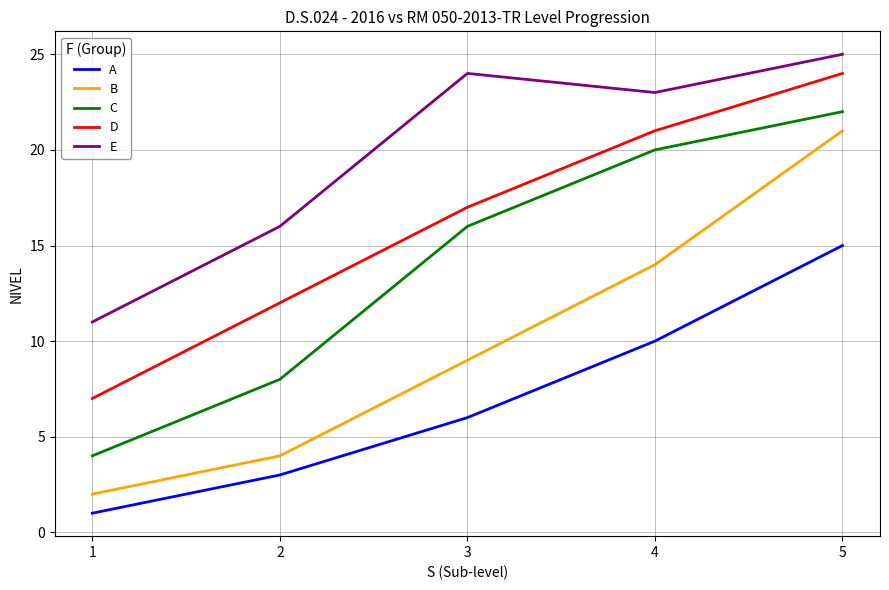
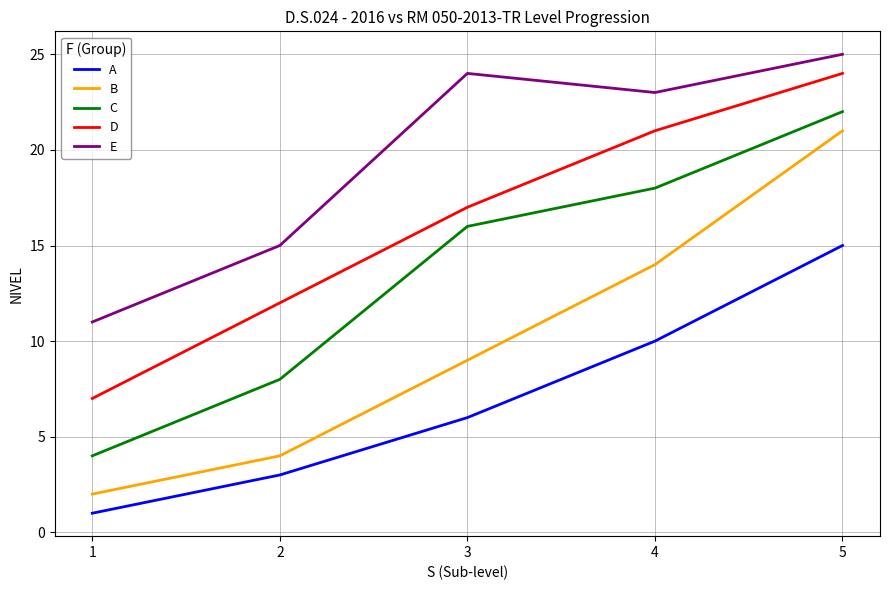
E, 2: 16 -> 15
C, 4: 20 -> 18
